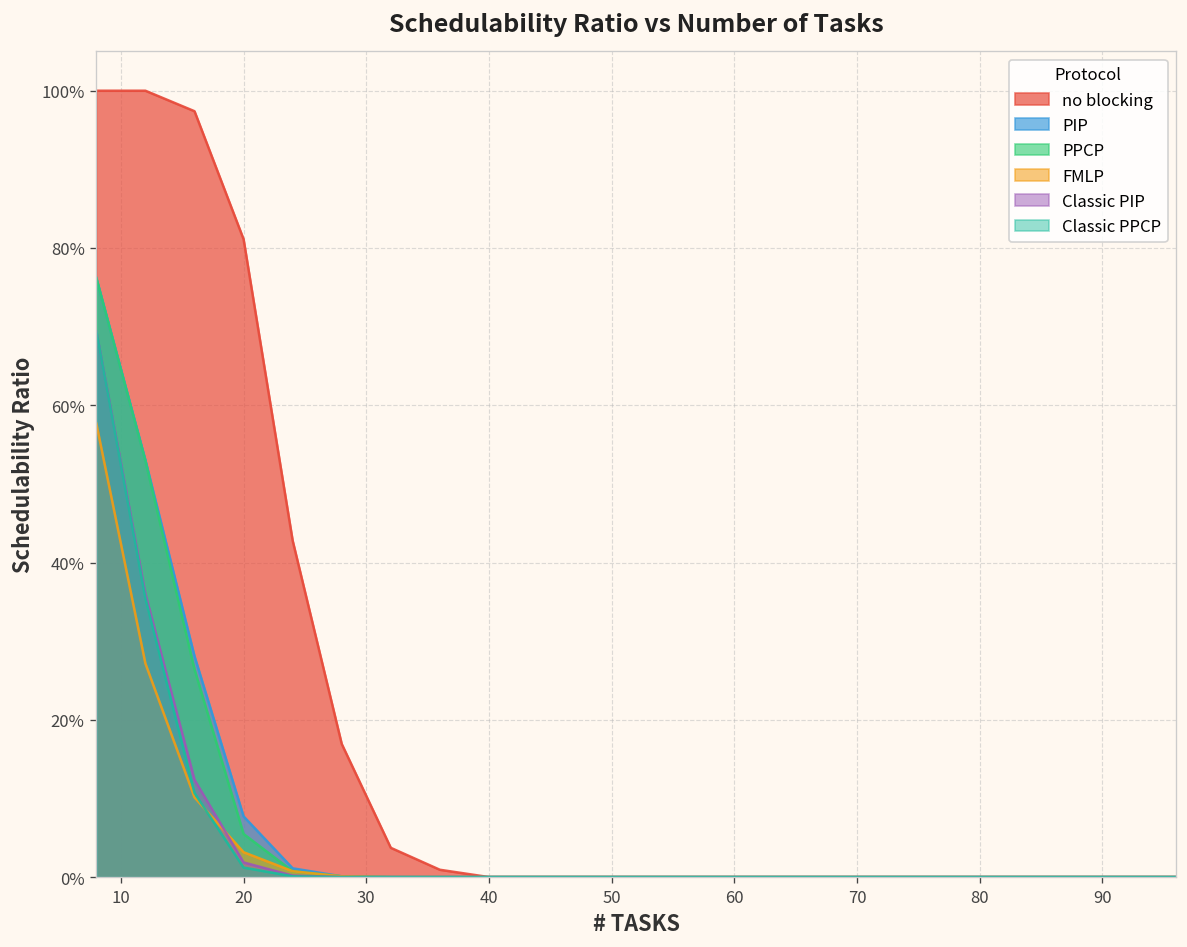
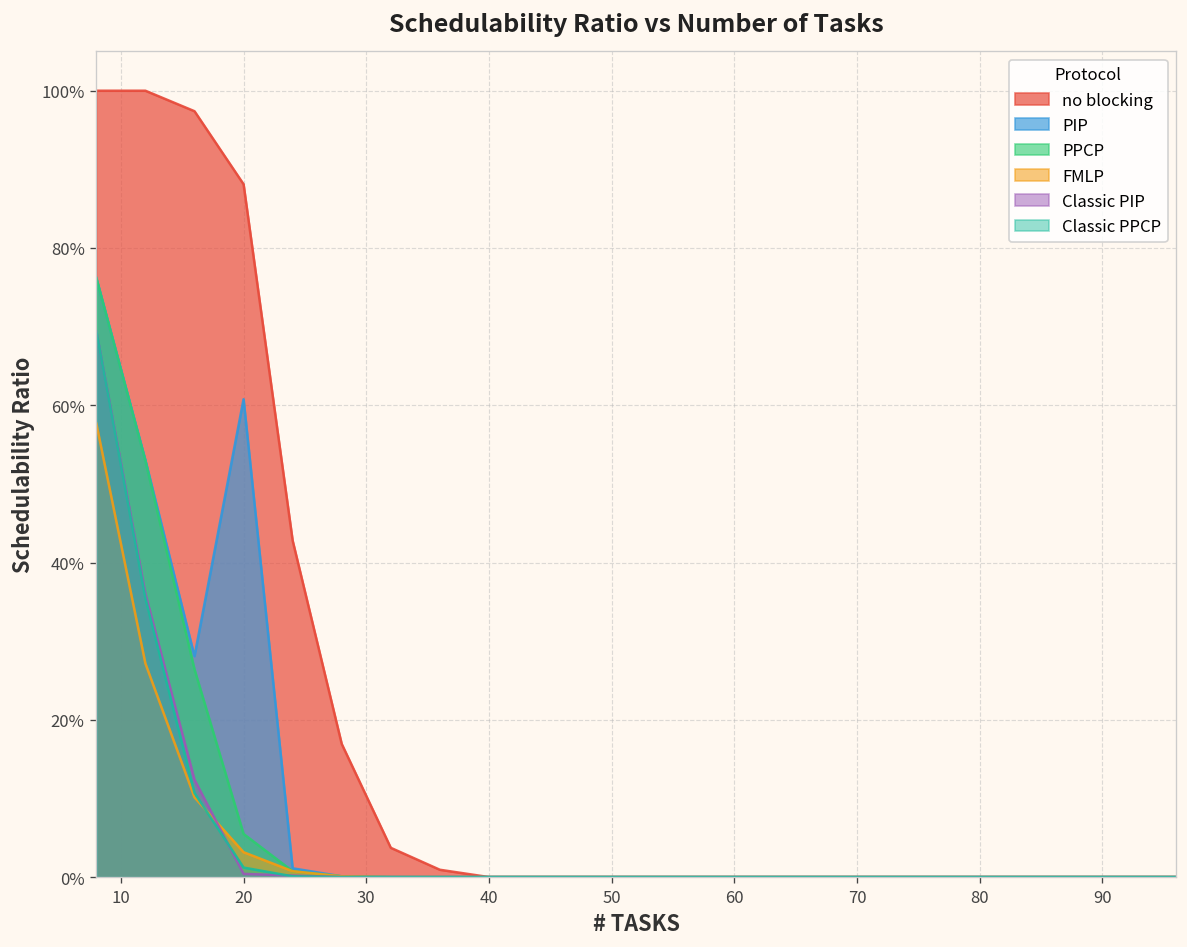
no blocking, 20: 81% -> 88%
PIP, 20: 8% -> 61%
Classic PIP, 20: 2% -> 0%
